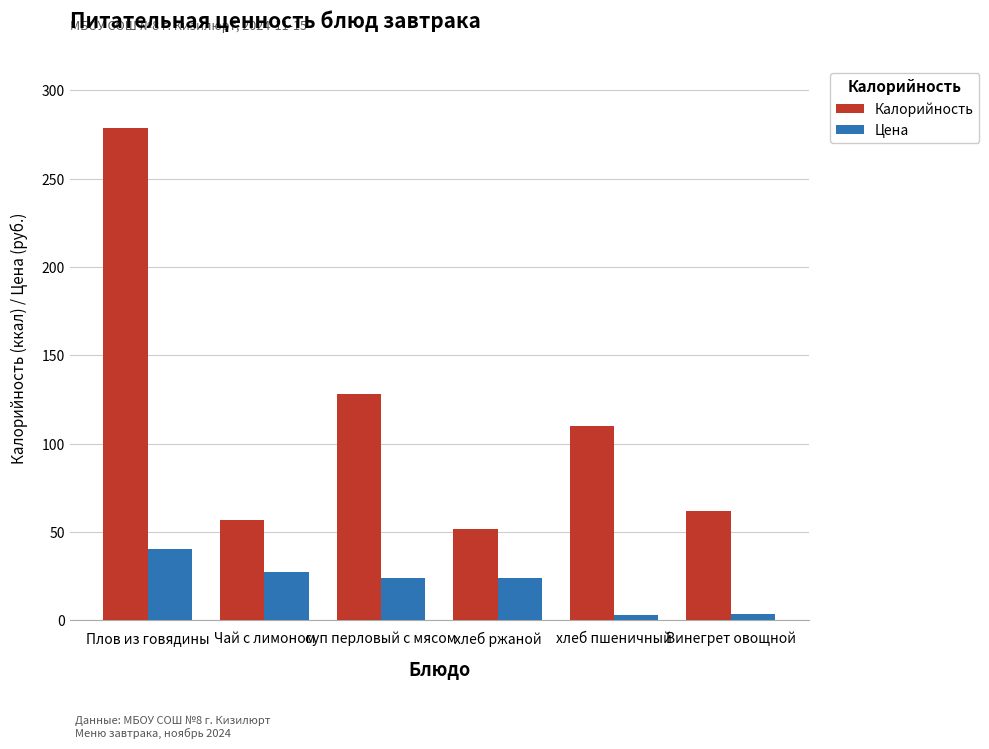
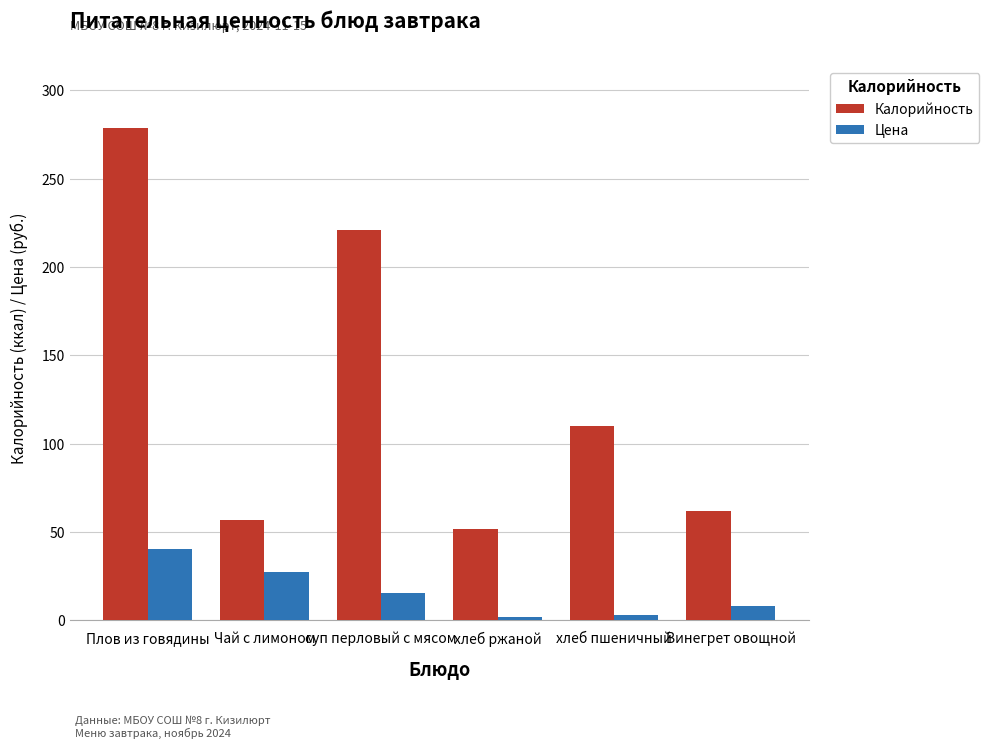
Калорийность, суп перловый с мясом: 128 -> 221
Цена, суп перловый с мясом: 24 -> 16
Цена, хлеб ржаной: 24 -> 2
Цена, Винегрет овощной: 3 -> 8
